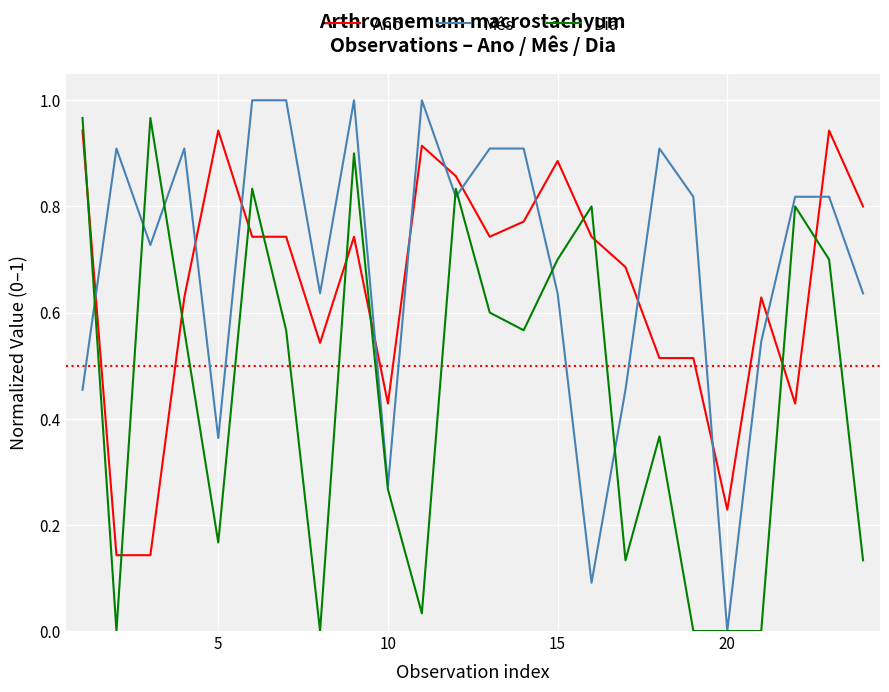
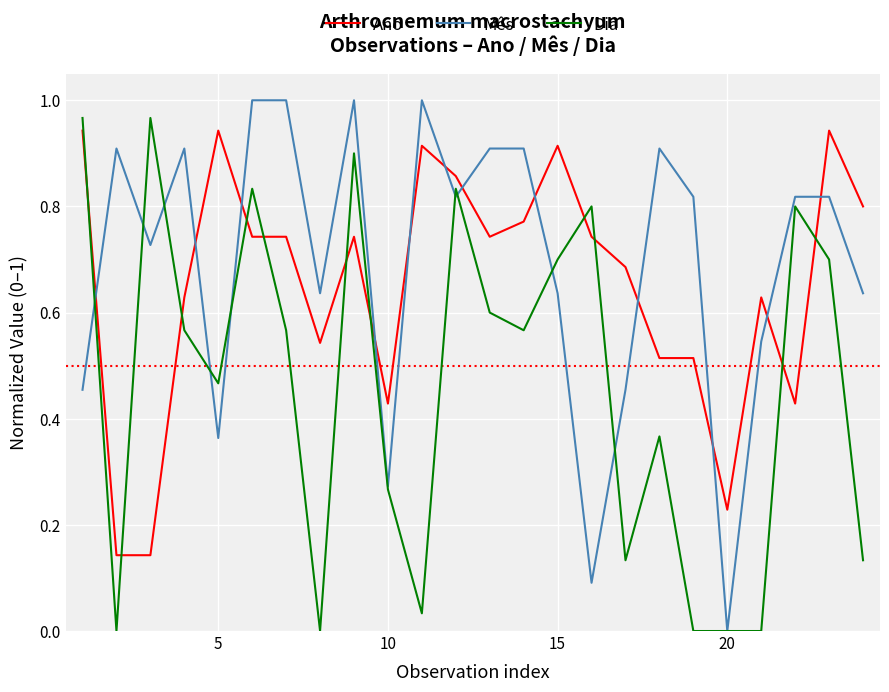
Dia, 5: 0.17 -> 0.47
Ano, 15: 0.89 -> 0.91
